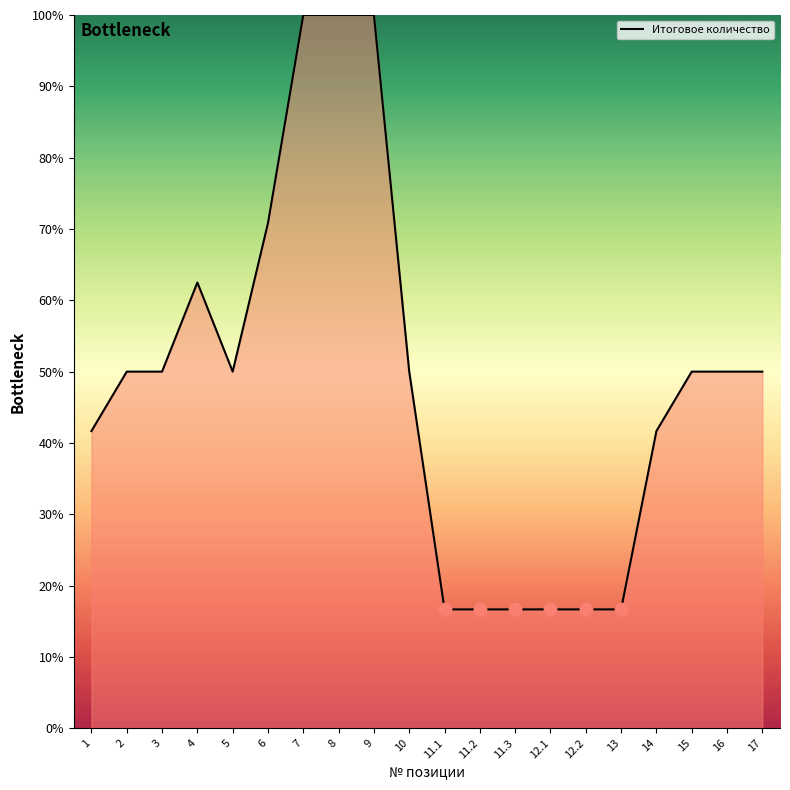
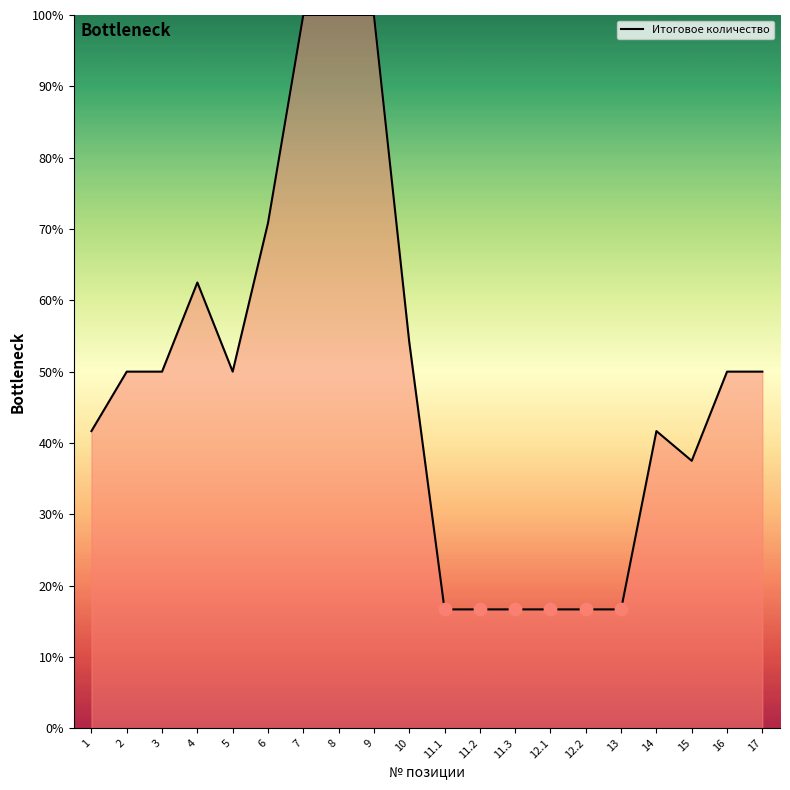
Итоговое количество, 10: 50% -> 54%
Итоговое количество, 15: 50% -> 38%
